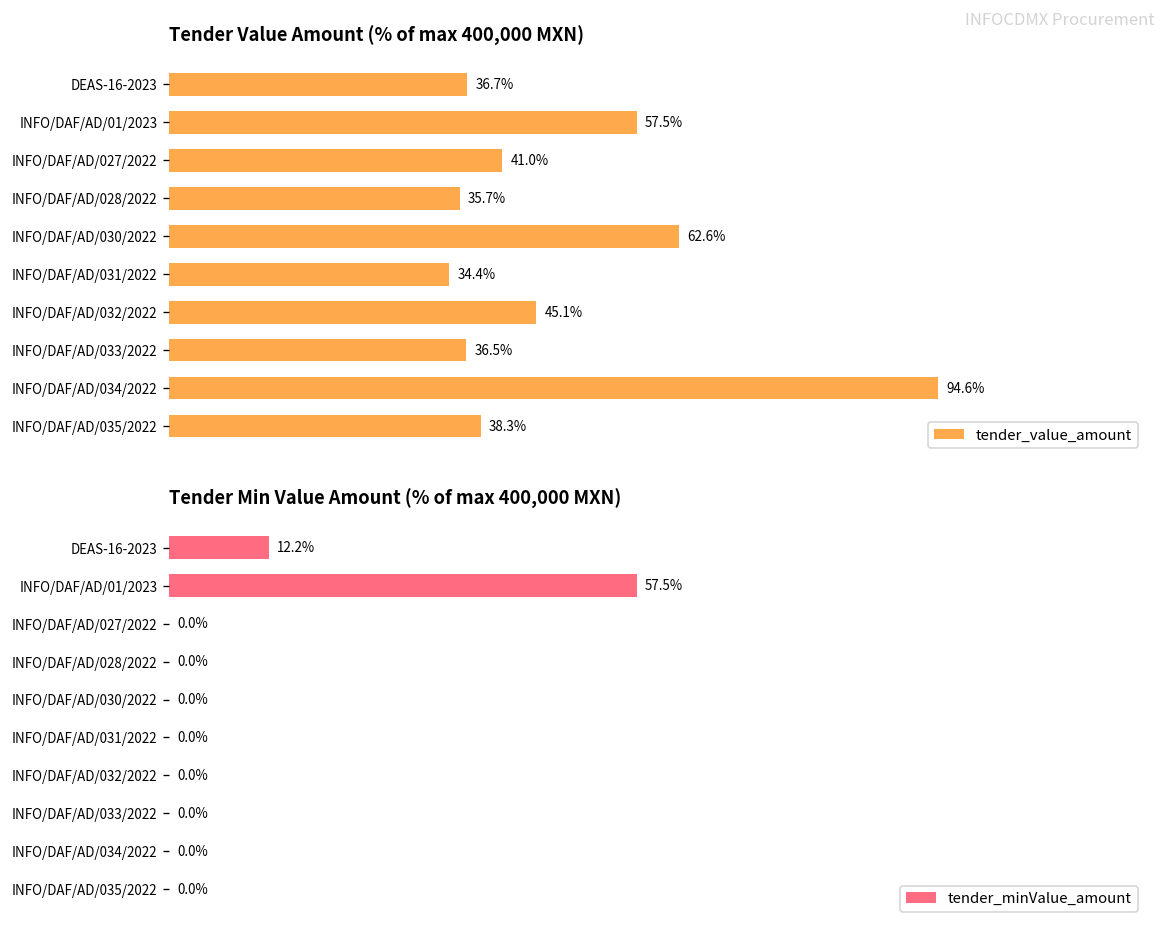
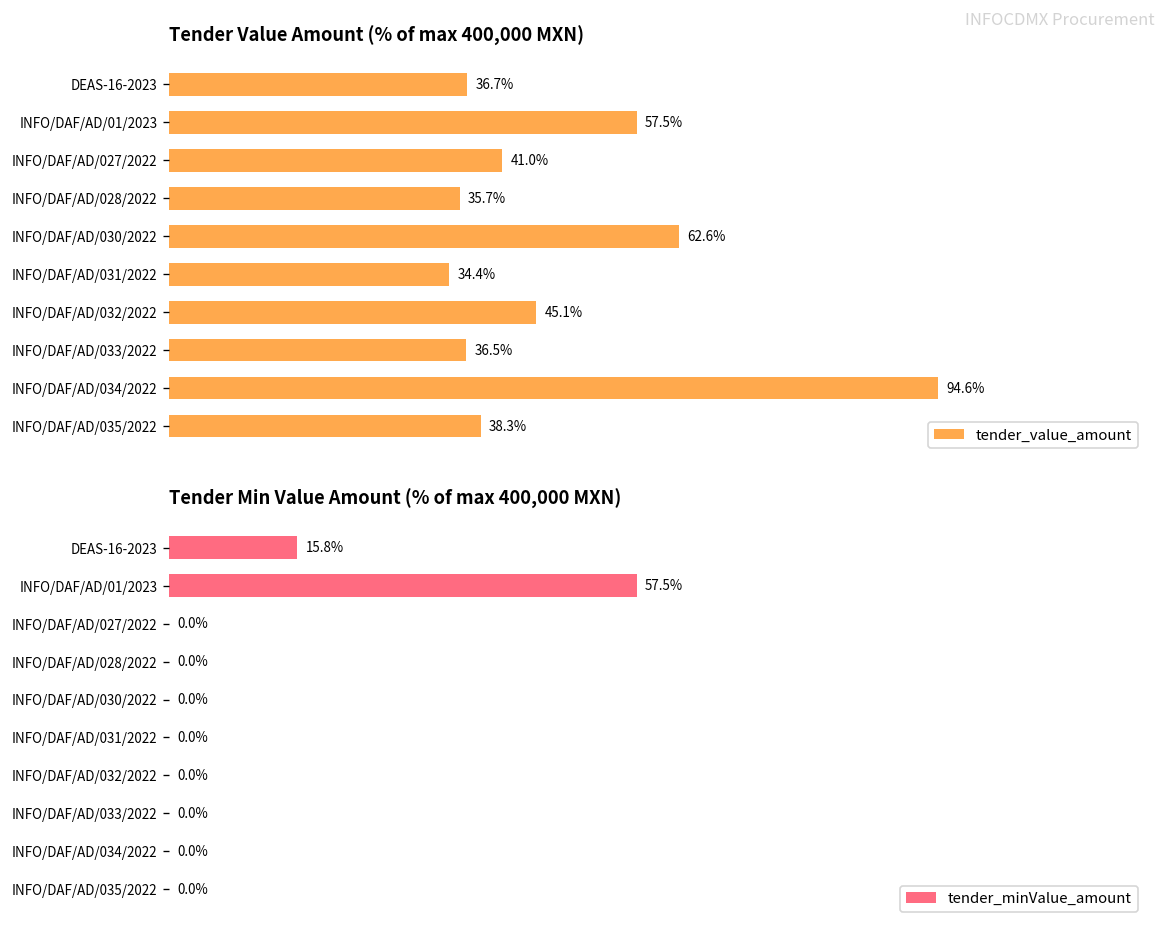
Tender Min Value Amount (% of max 400,000 MXN), DEAS-16-2023: 12.2% -> 15.8%
